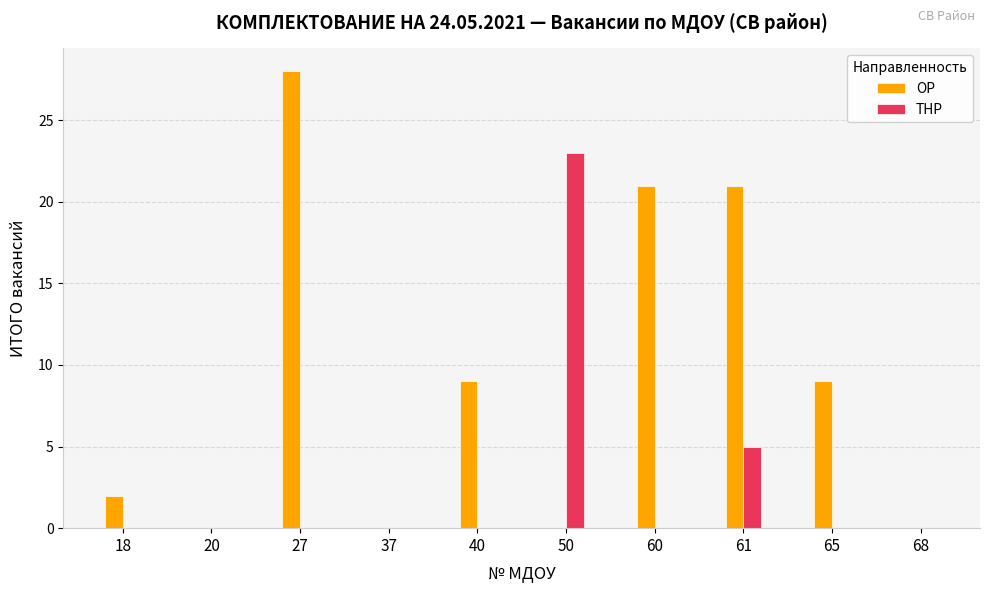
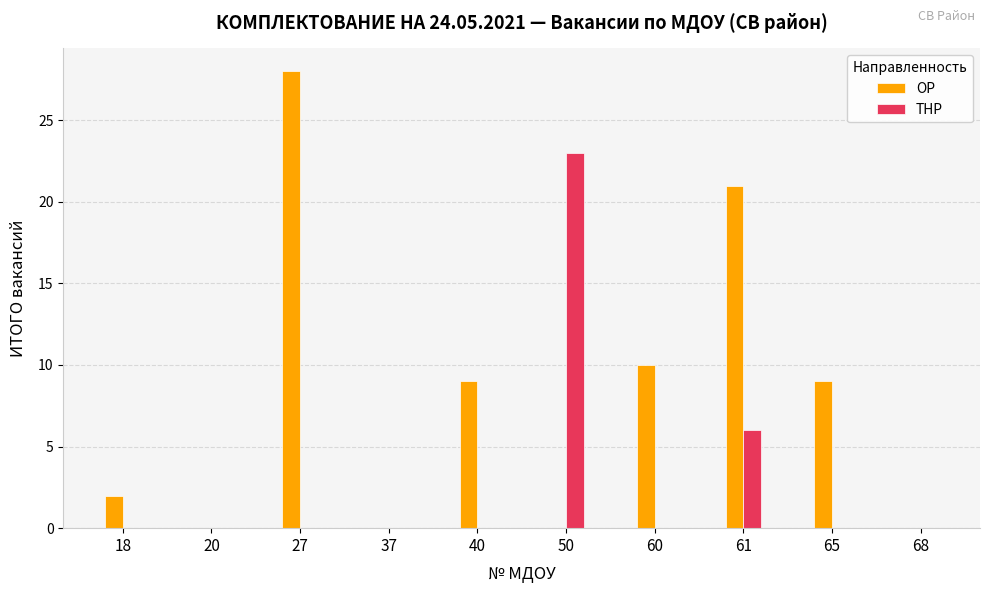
ОР, 60: 21 -> 10
ТНР, 61: 5 -> 6
